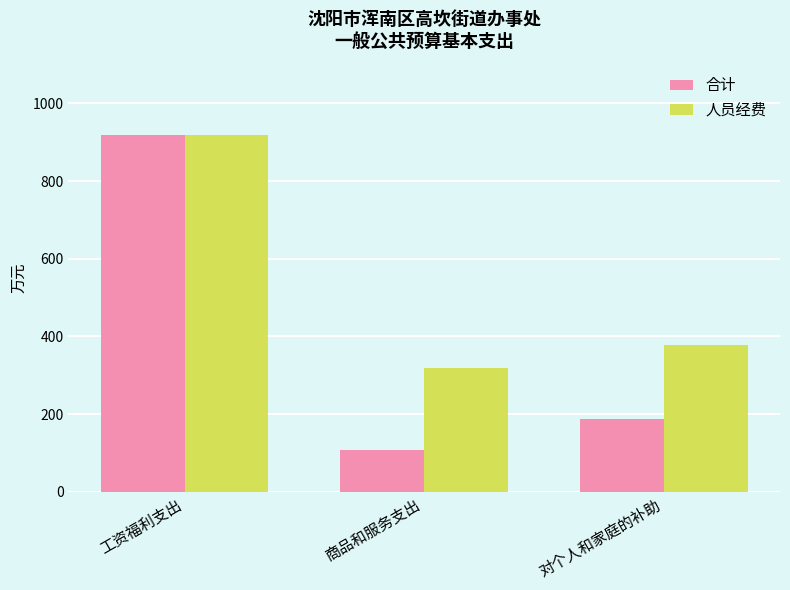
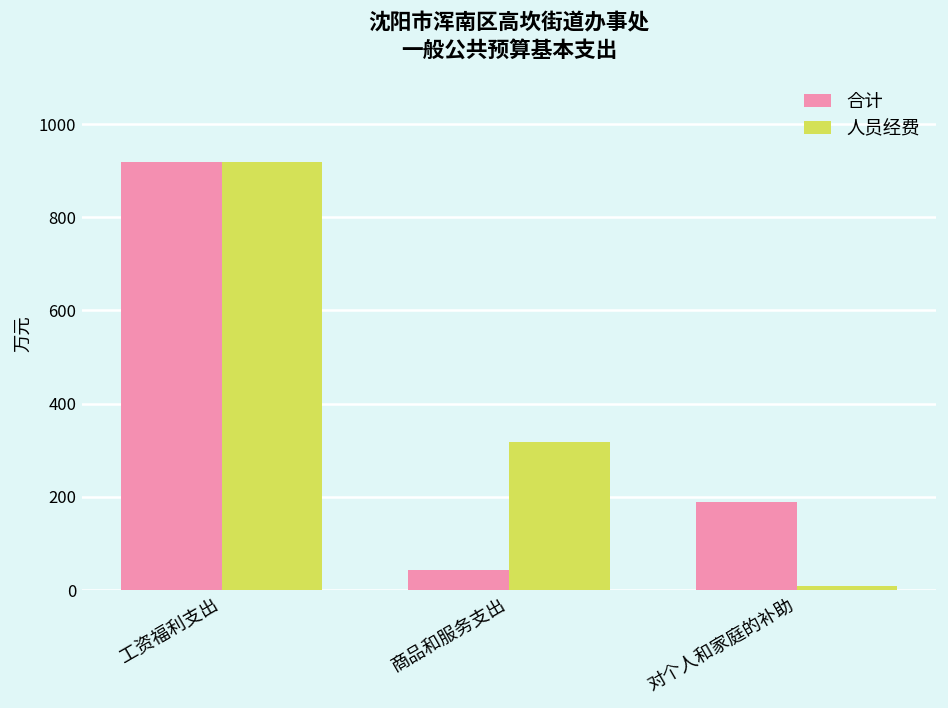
合计, 商品和服务支出: 110 -> 40
人员经费, 对个人和家庭的补助: 380 -> 10
